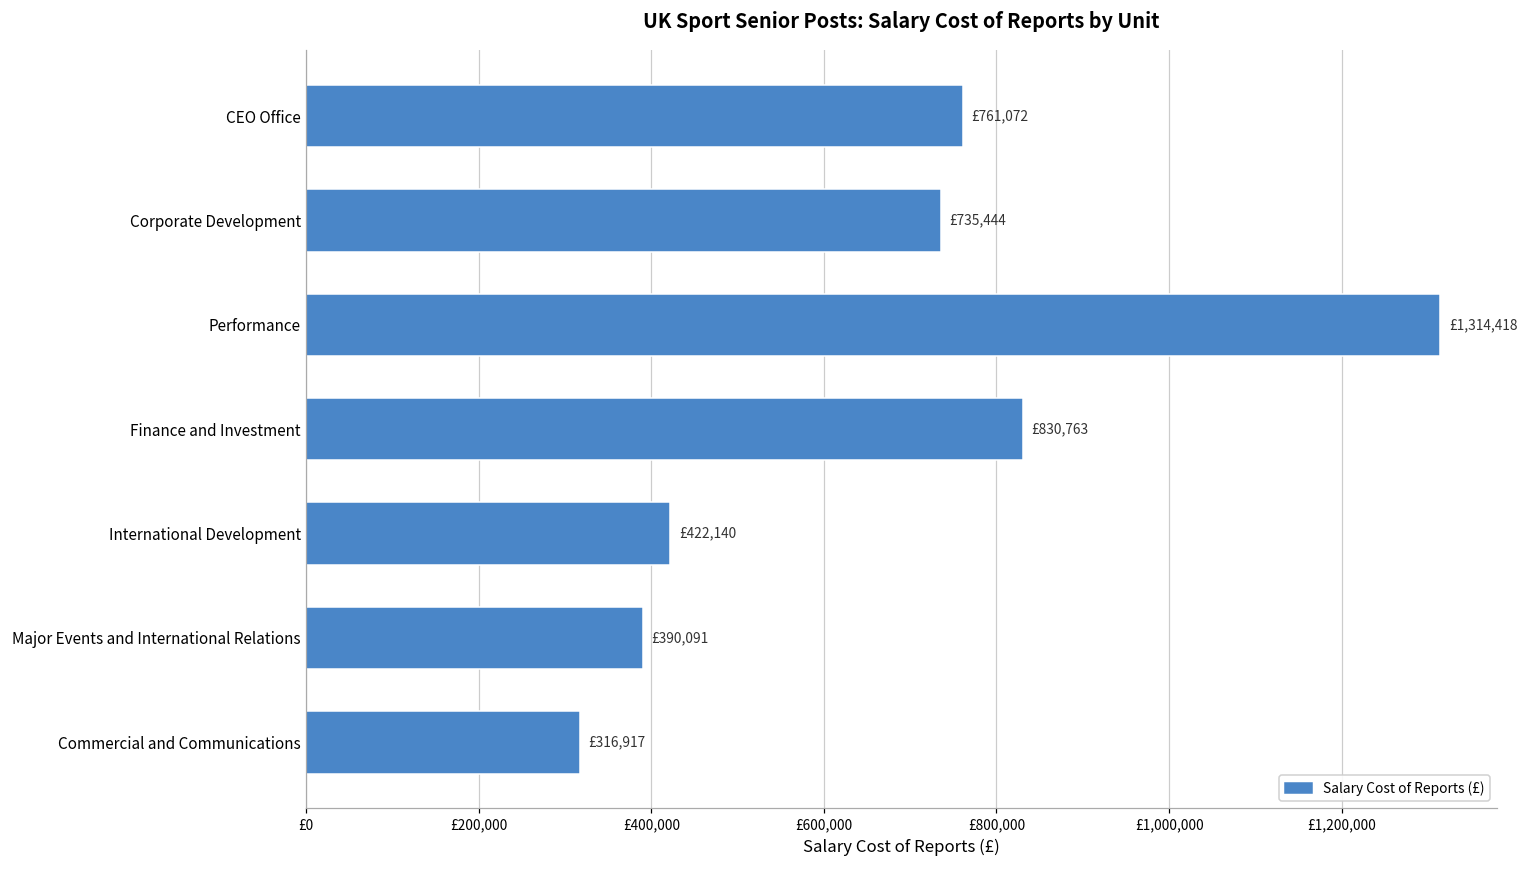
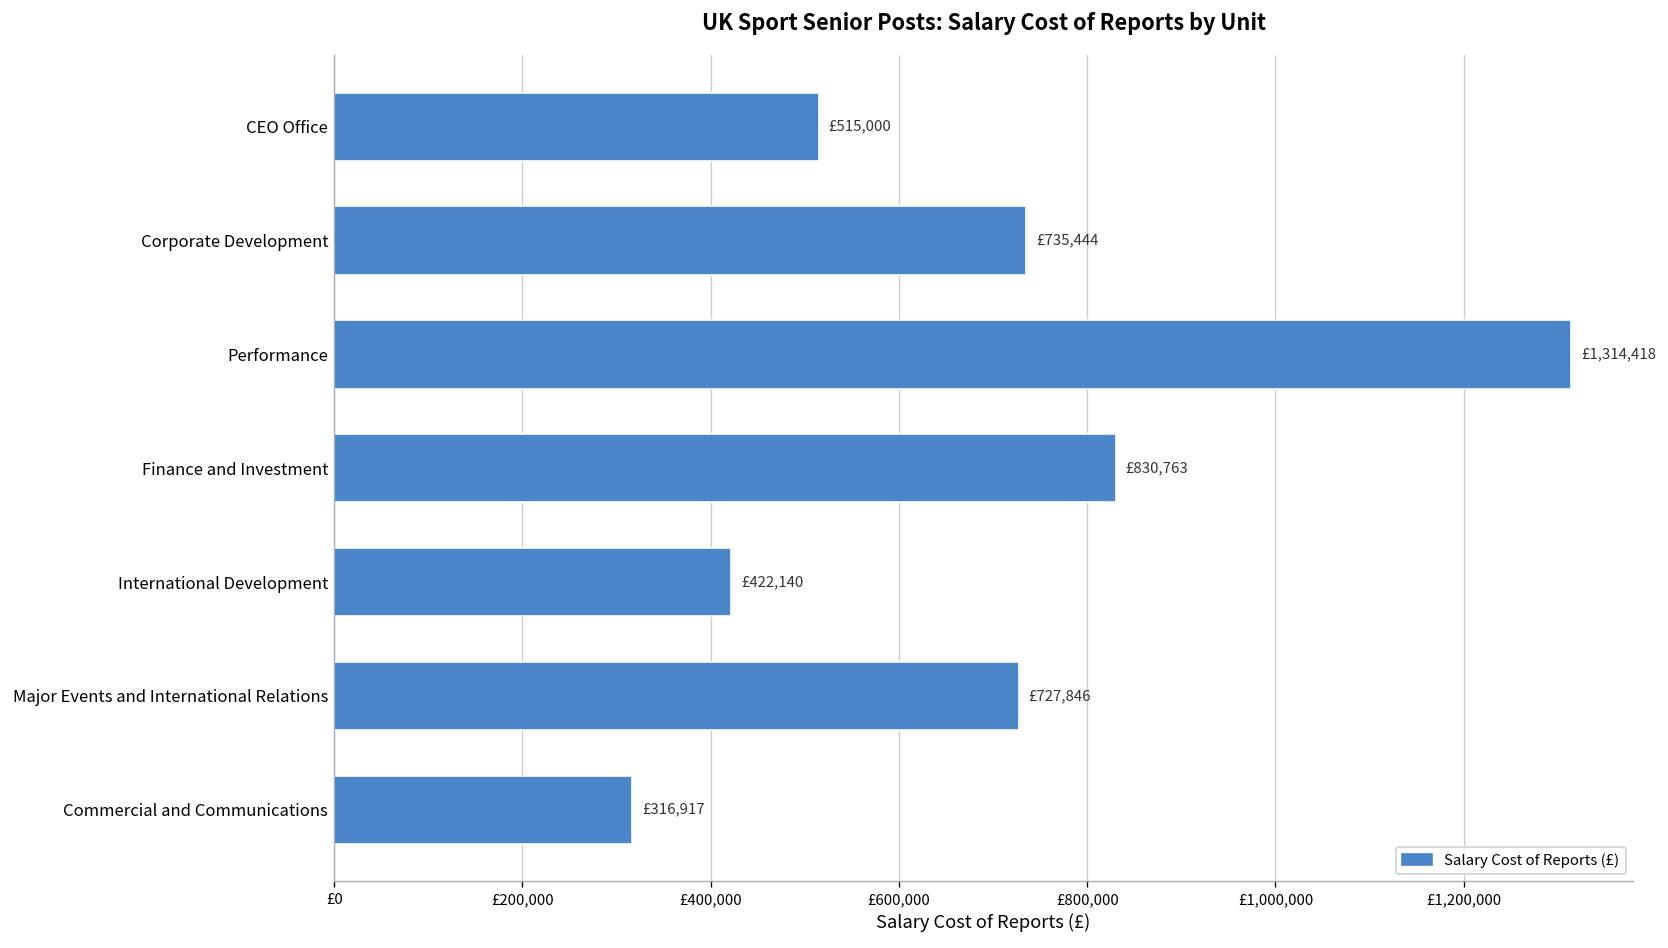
CEO Office: £761,072 -> £515,000
Major Events and International Relations: £390,091 -> £727,846
